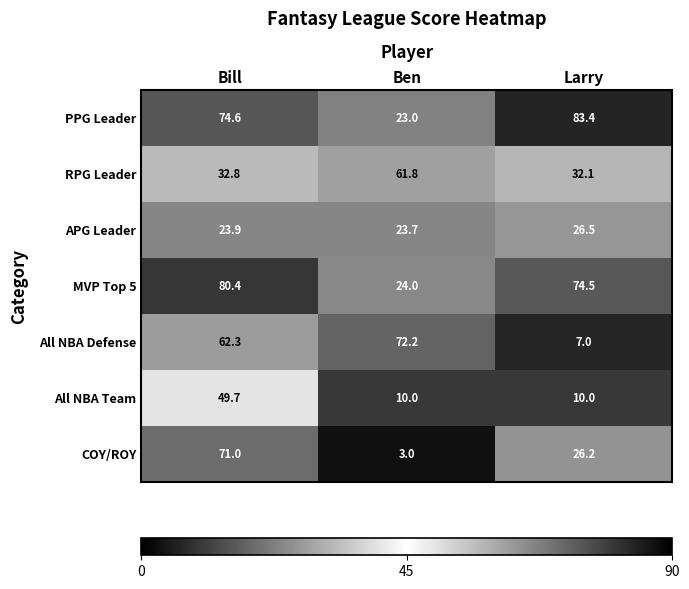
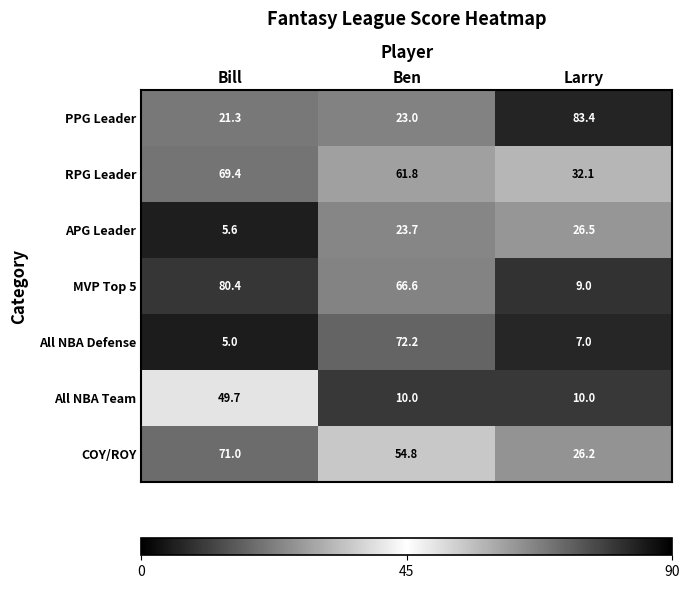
PPG Leader, Bill: 74.6 -> 21.3
RPG Leader, Bill: 32.8 -> 69.4
APG Leader, Bill: 23.9 -> 5.6
MVP Top 5, Ben: 24.0 -> 66.6
MVP Top 5, Larry: 74.5 -> 9.0
All NBA Defense, Bill: 62.3 -> 5.0
COY/ROY, Ben: 3.0 -> 54.8
